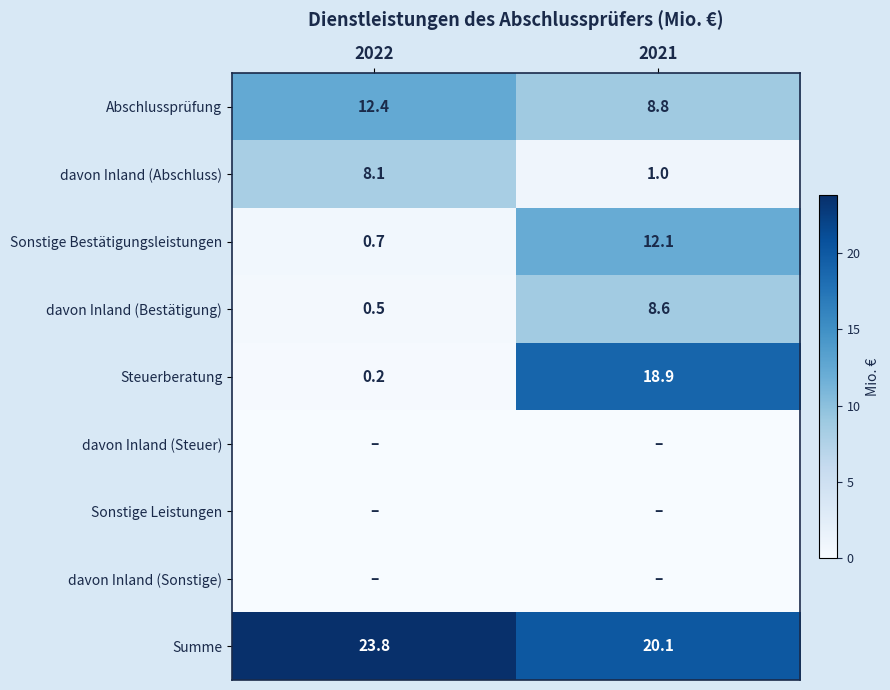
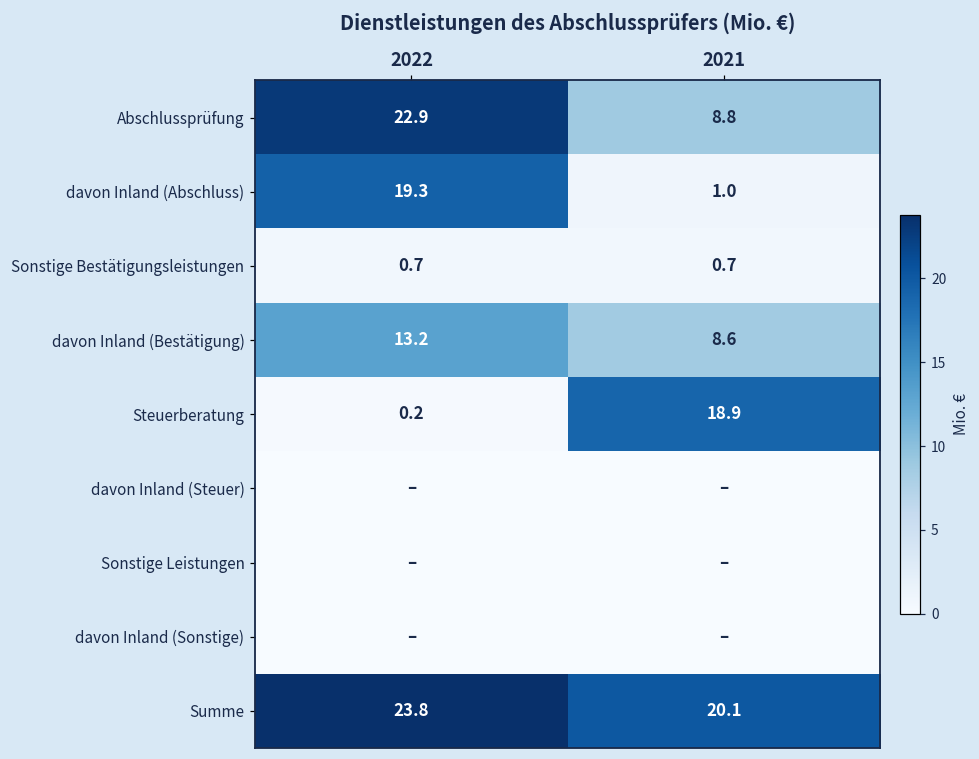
Abschlussprüfung, 2022: 12.4 -> 22.9
davon Inland (Abschluss), 2022: 8.1 -> 19.3
Sonstige Bestätigungsleistungen, 2021: 12.1 -> 0.7
davon Inland (Bestätigung), 2022: 0.5 -> 13.2
